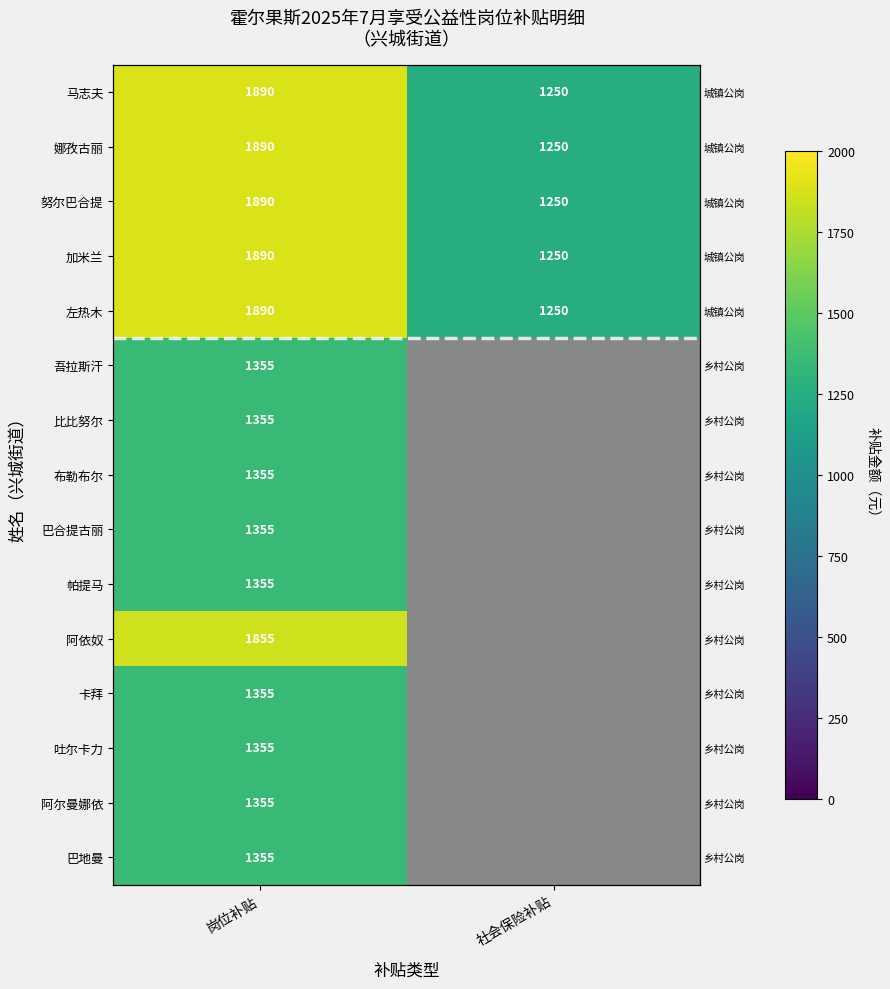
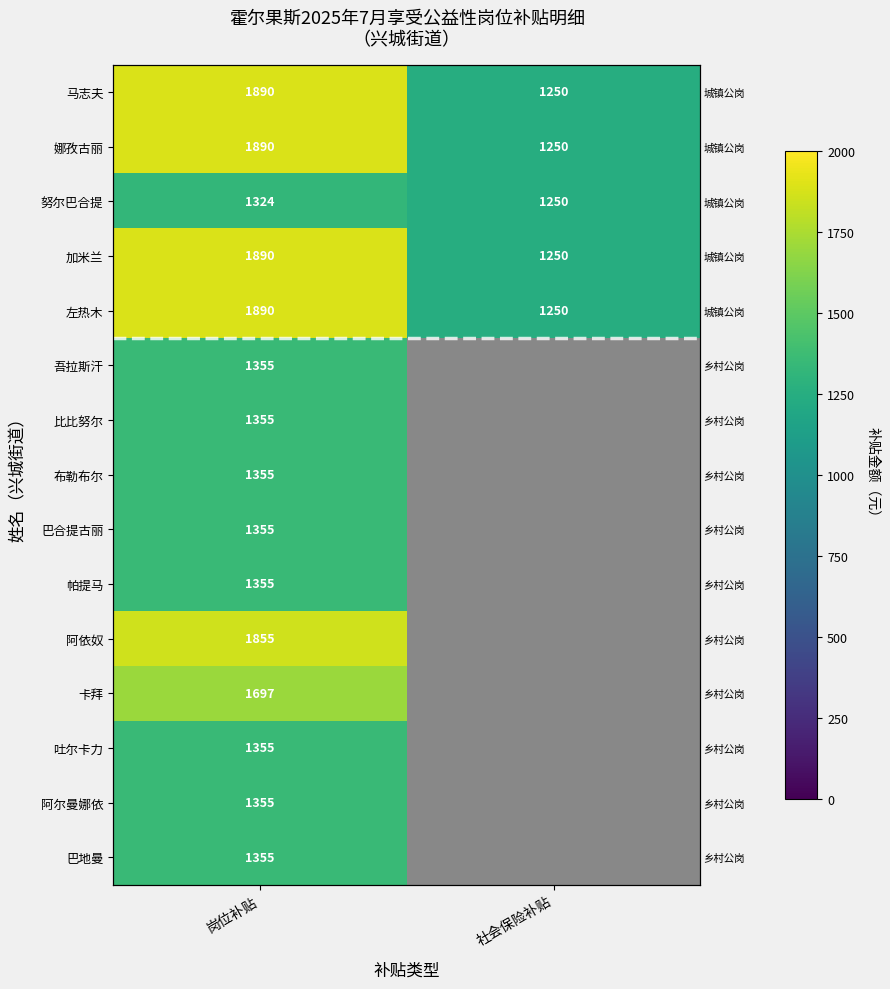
努尔巴合提, 岗位补贴: 1890 -> 1324
卡拜, 岗位补贴: 1355 -> 1697
